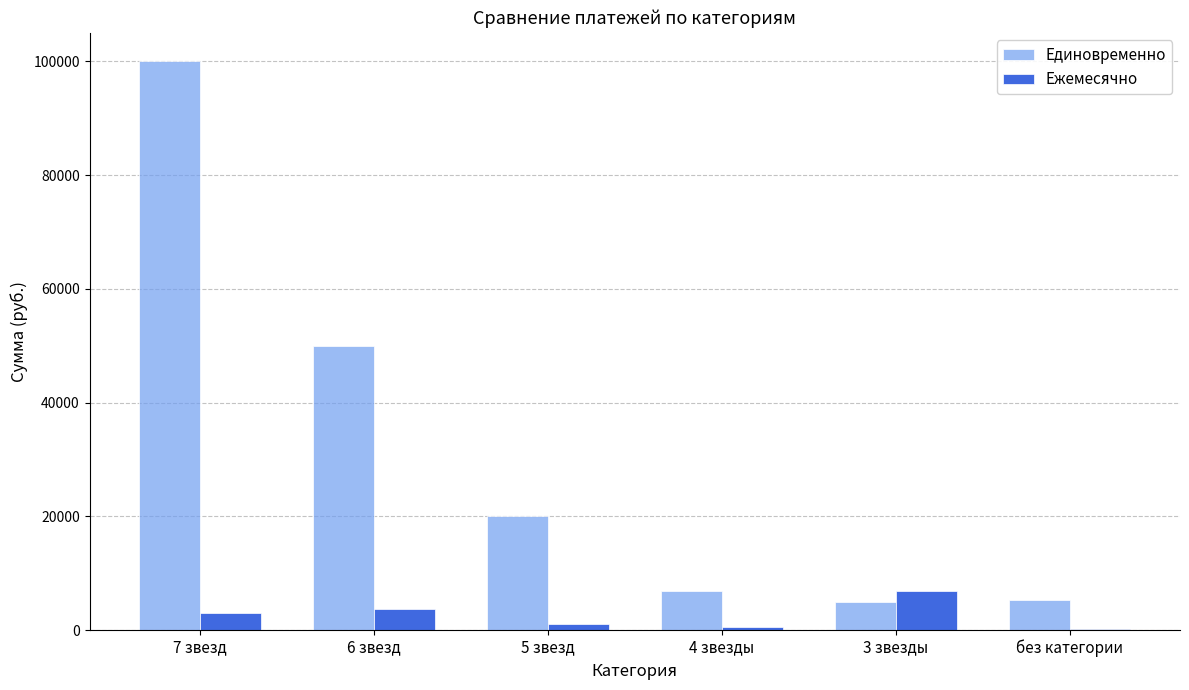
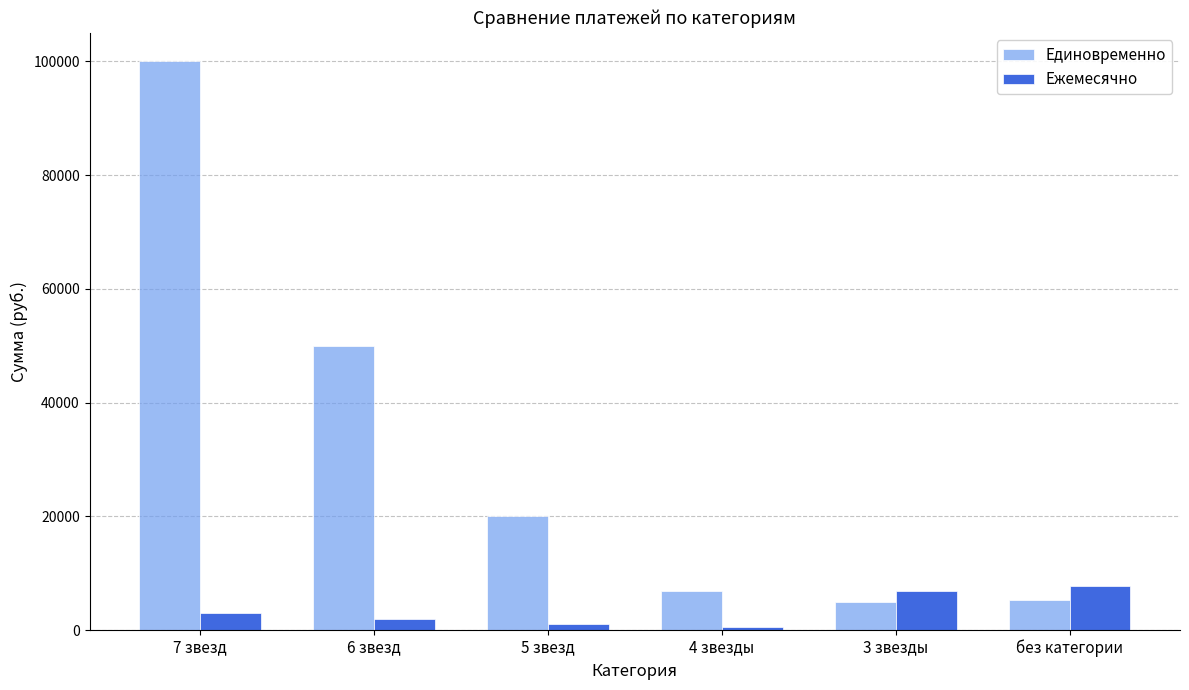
Ежемесячно, 6 звезд: 4000 -> 2000
Ежемесячно, без категории: 0 -> 8000
